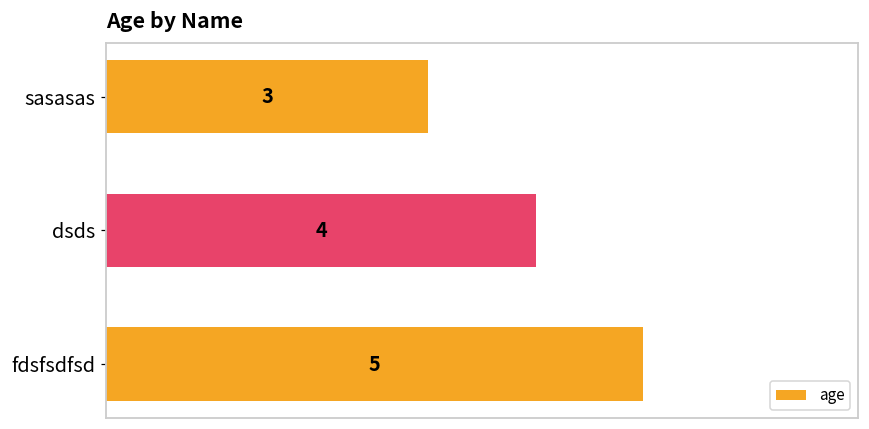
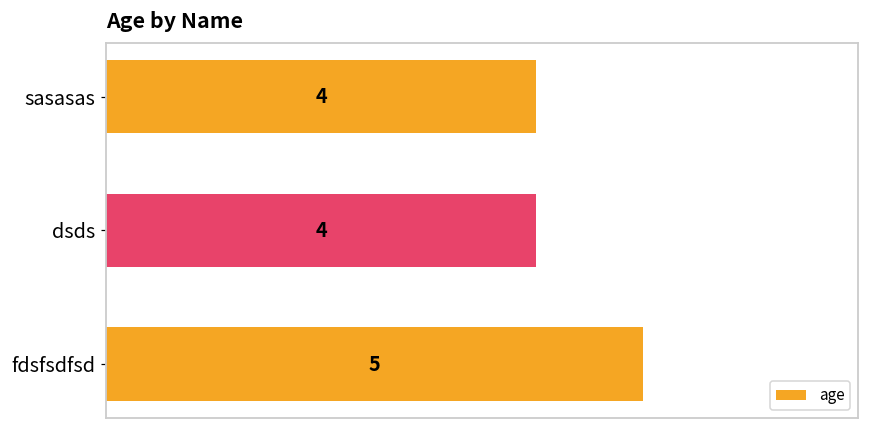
sasasas: 3 -> 4
